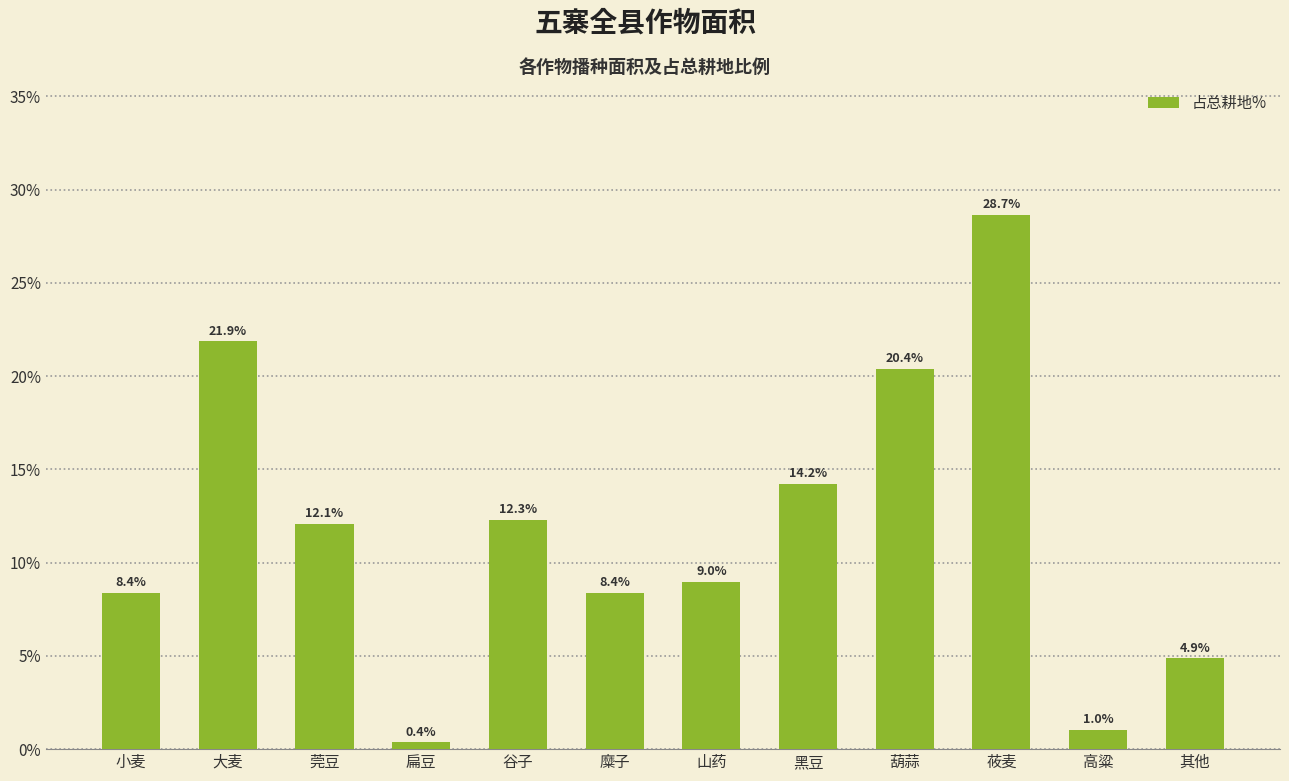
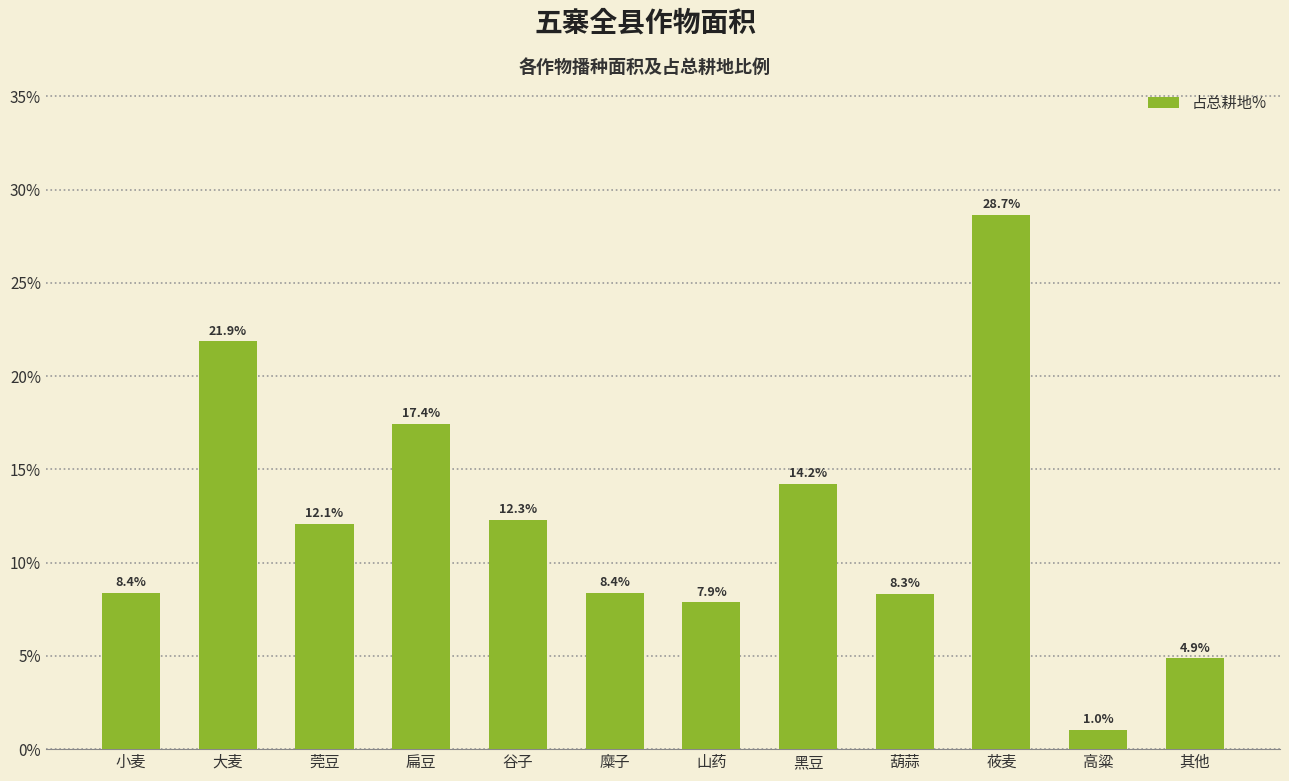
扁豆: 0.4% -> 17.4%
山药: 9.0% -> 7.9%
葫蒜: 20.4% -> 8.3%
